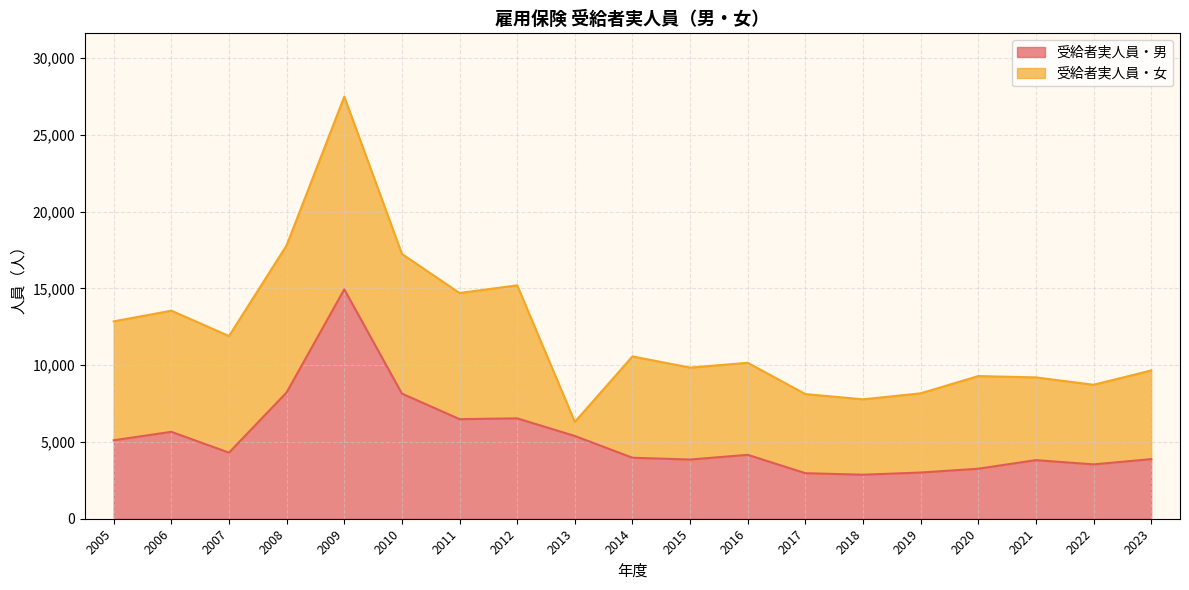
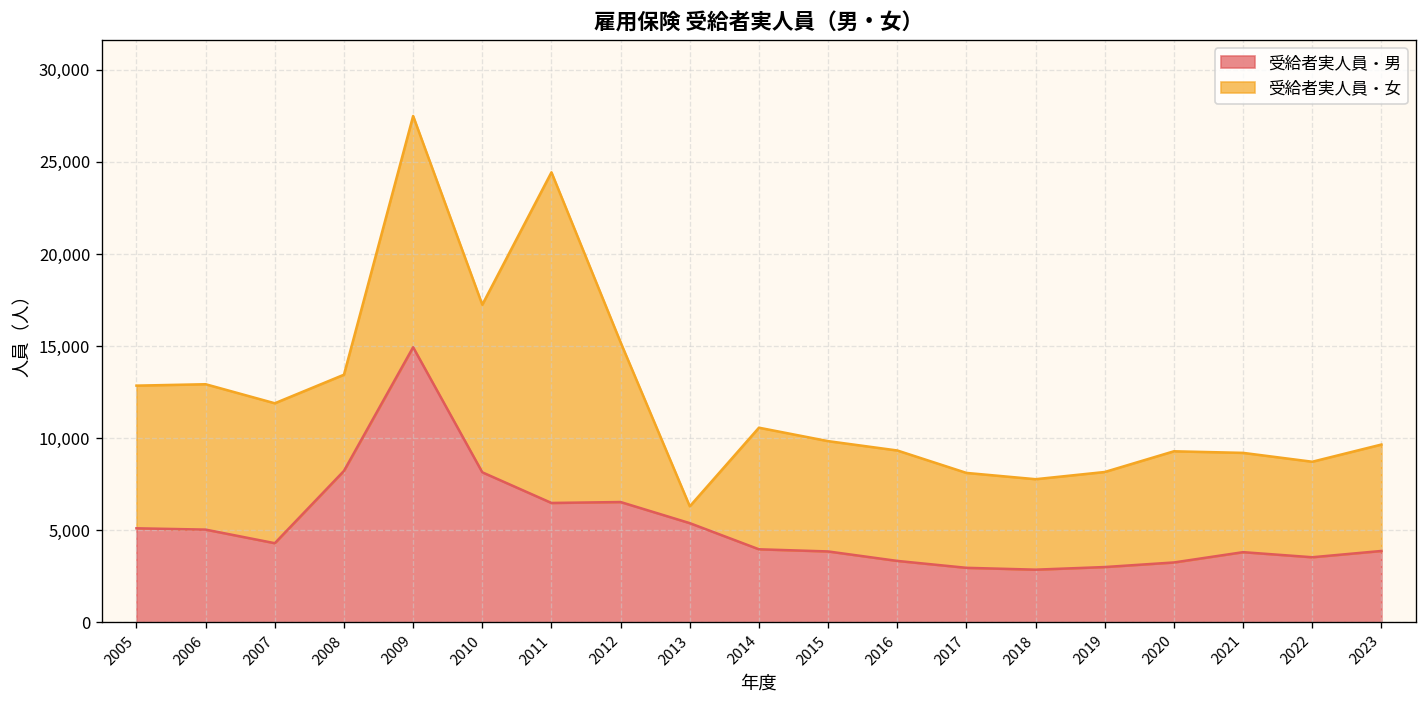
受給者実人員・男, 2006: 5,700 -> 5,000
受給者実人員・女, 2008: 9,600 -> 5,200
受給者実人員・女, 2011: 8,200 -> 17,900
受給者実人員・男, 2016: 4,200 -> 3,300
